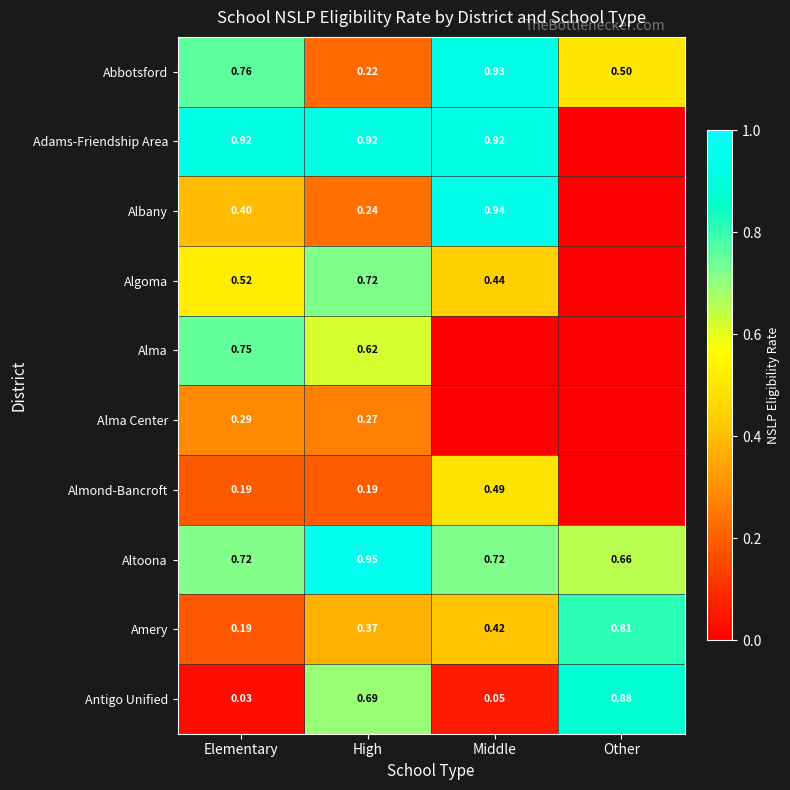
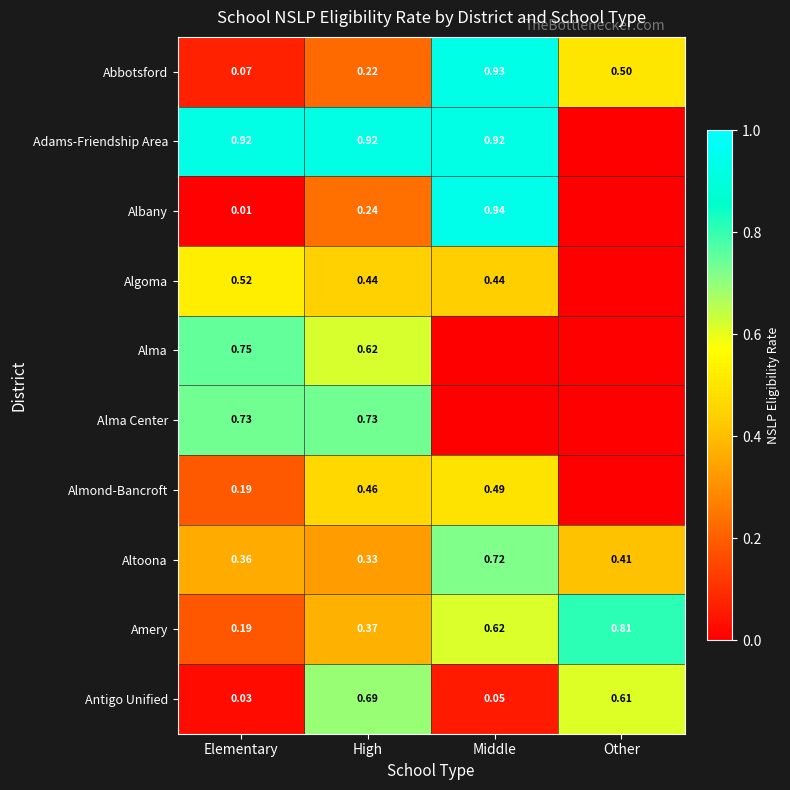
Abbotsford, Elementary: 0.76 -> 0.07
Albany, Elementary: 0.40 -> 0.01
Algoma, High: 0.72 -> 0.44
Alma Center, Elementary: 0.29 -> 0.73
Alma Center, High: 0.27 -> 0.73
Almond-Bancroft, High: 0.19 -> 0.46
Altoona, Elementary: 0.72 -> 0.36
Altoona, High: 0.95 -> 0.33
Altoona, Other: 0.66 -> 0.41
Amery, Middle: 0.42 -> 0.62
Antigo Unified, Other: 0.88 -> 0.61
